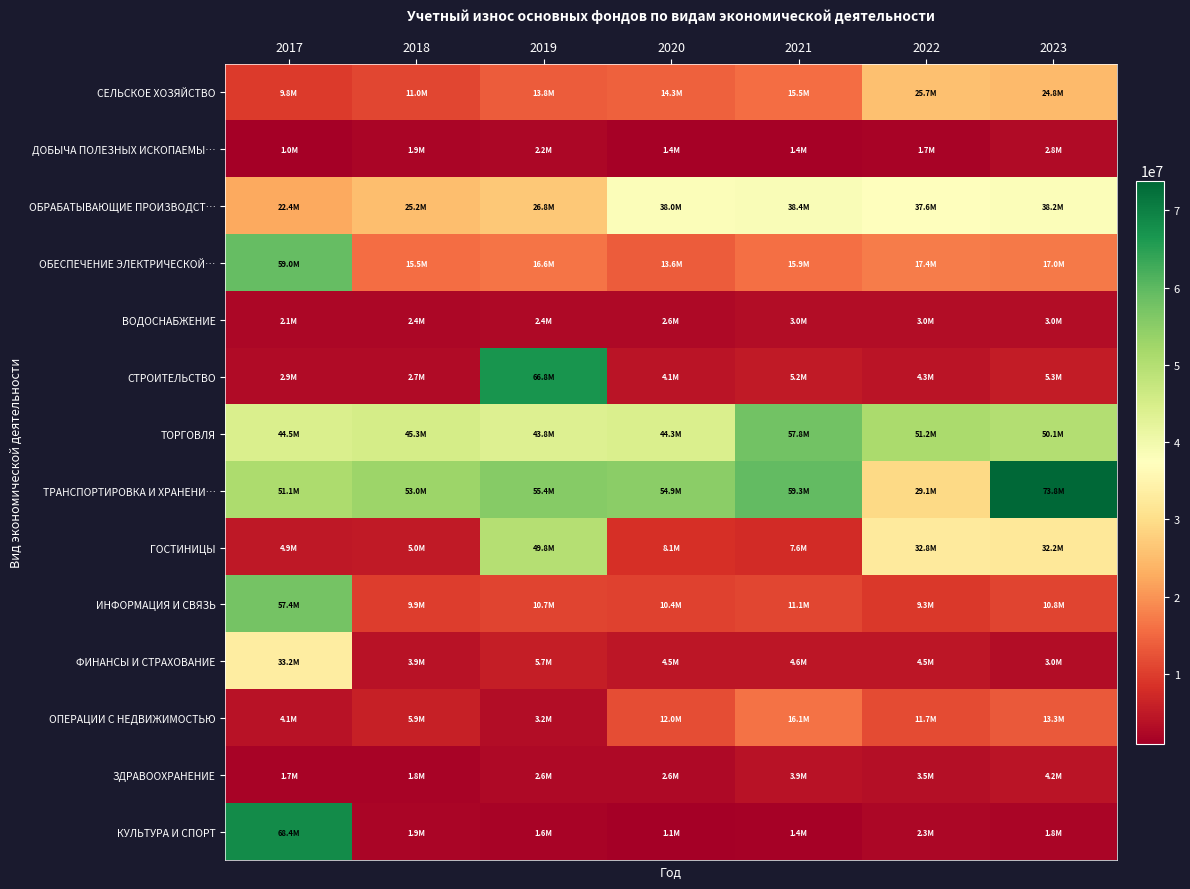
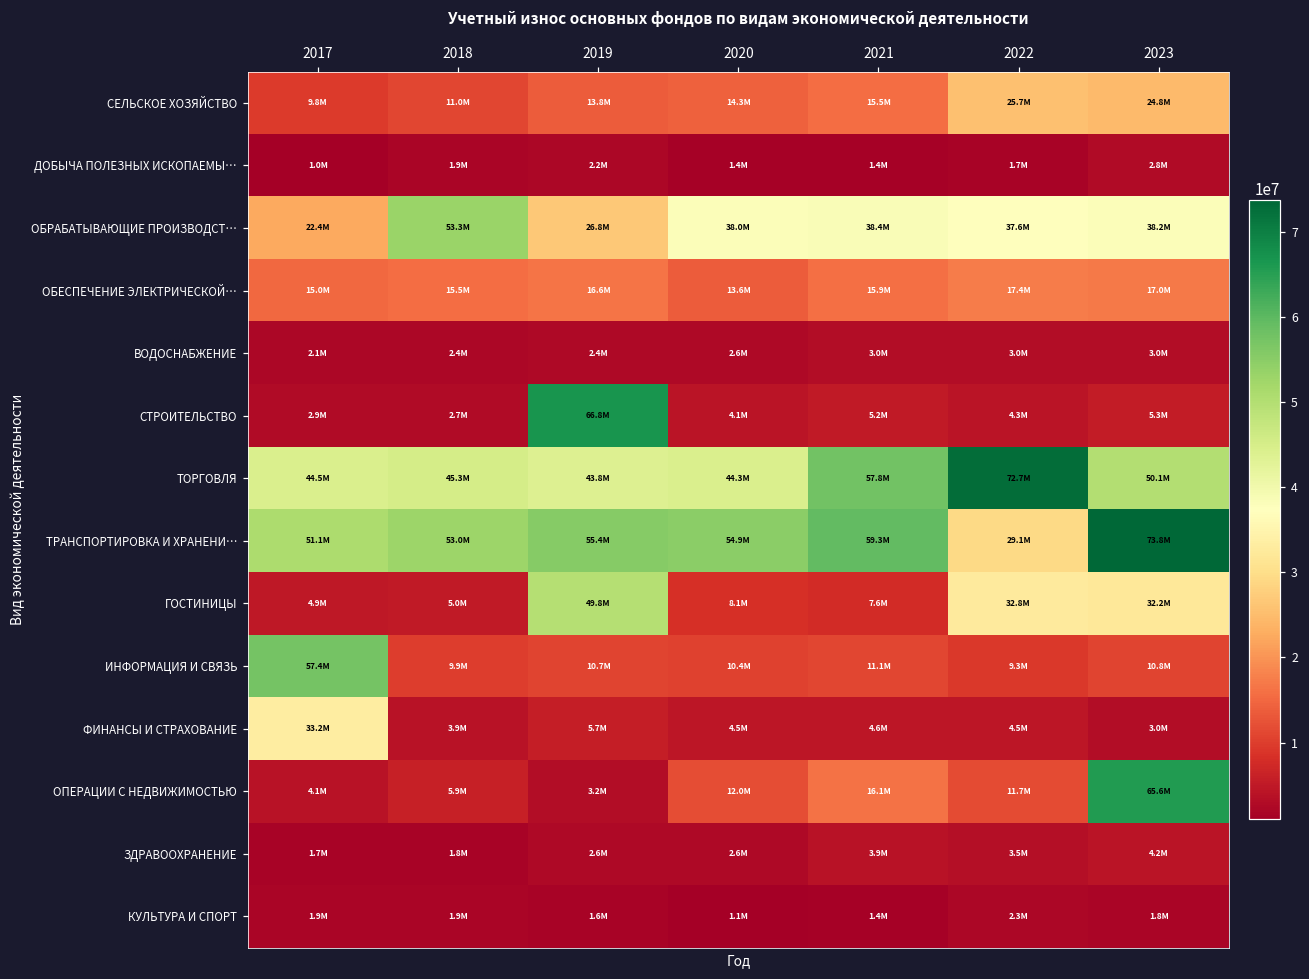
ОБРАБАТЫВАЮЩИЕ ПРОИЗВОДСТ…, 2018: 25.2M -> 53.3M
ОБЕСПЕЧЕНИЕ ЭЛЕКТРИЧЕСКОЙ…, 2017: 59.0M -> 15.0M
ТОРГОВЛЯ, 2022: 51.2M -> 72.7M
ОПЕРАЦИИ С НЕДВИЖИМОСТЬЮ, 2023: 13.3M -> 65.6M
КУЛЬТУРА И СПОРТ, 2017: 68.4M -> 1.9M
